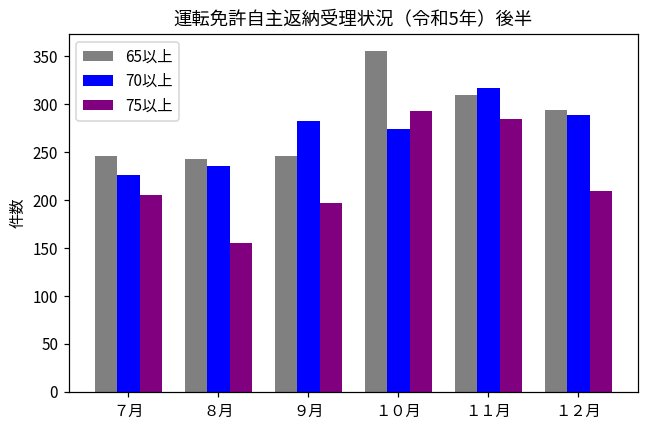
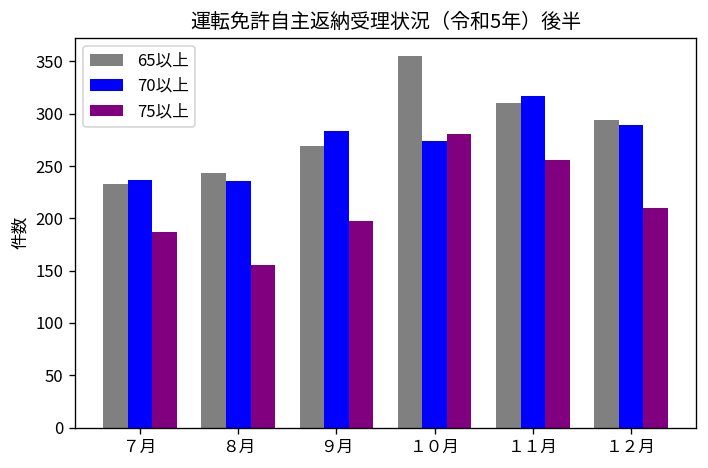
65以上, ７月: 250 -> 230
70以上, ７月: 230 -> 240
75以上, ７月: 210 -> 190
65以上, ９月: 250 -> 270
75以上, １０月: 290 -> 280
75以上, １１月: 290 -> 260
